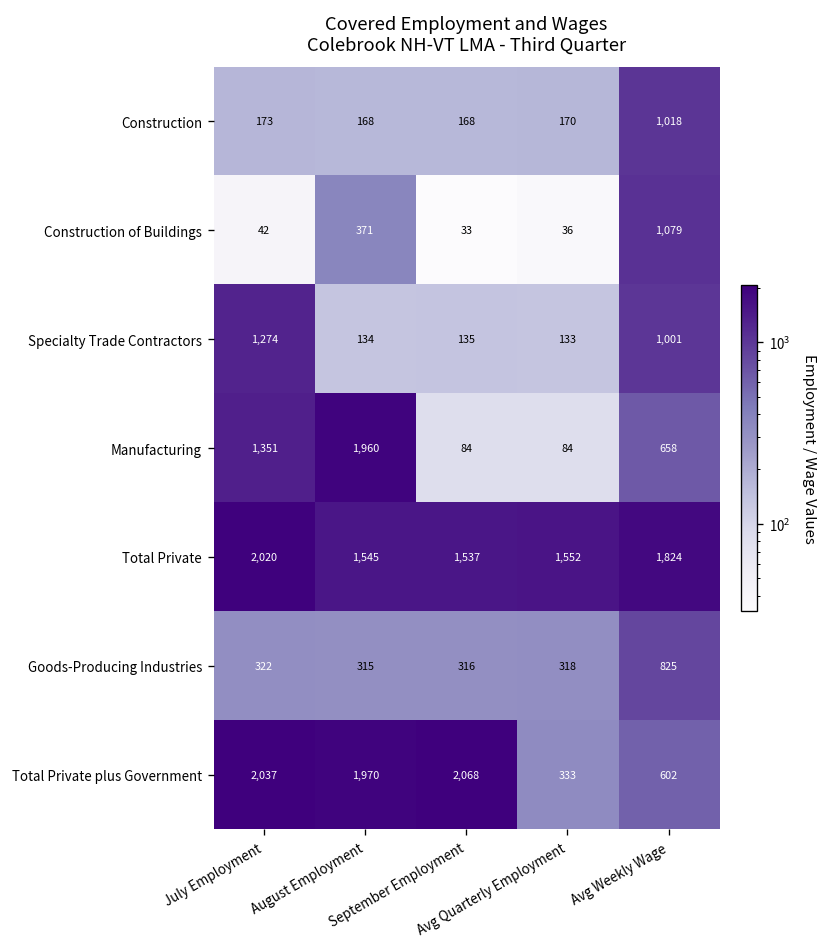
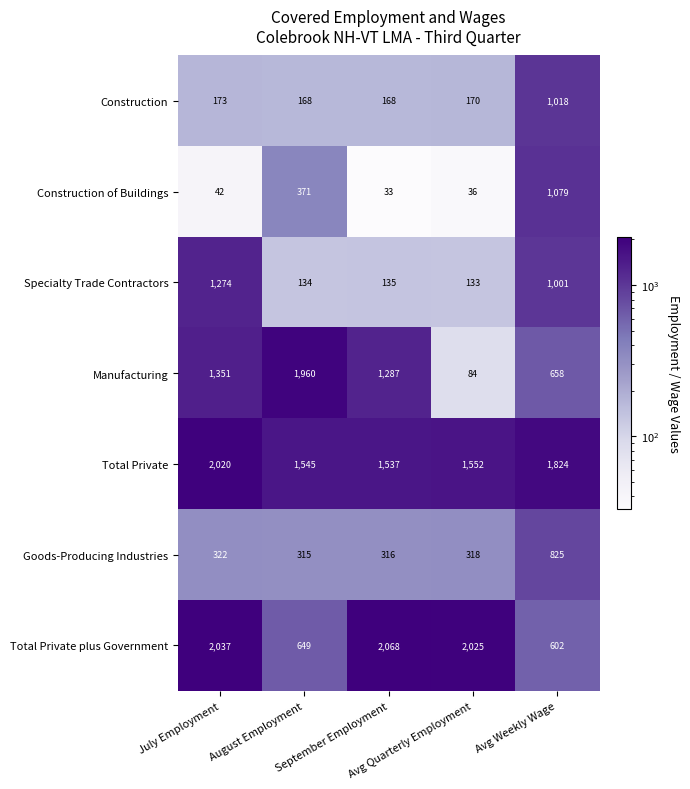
Manufacturing, September Employment: 84 -> 1,287
Total Private plus Government, August Employment: 1,970 -> 649
Total Private plus Government, Avg Quarterly Employment: 333 -> 2,025
